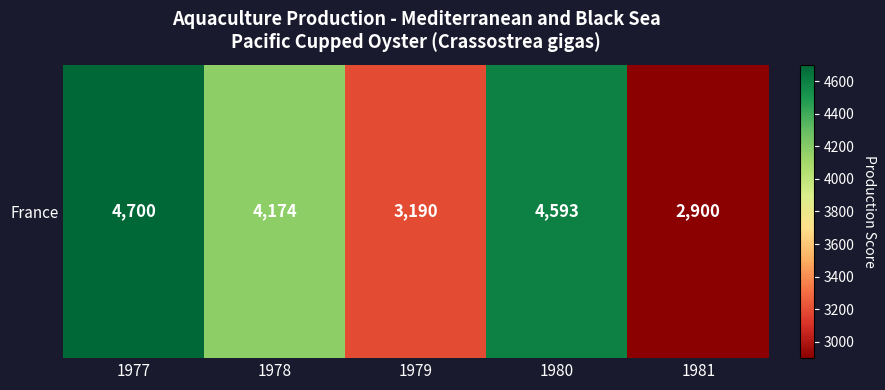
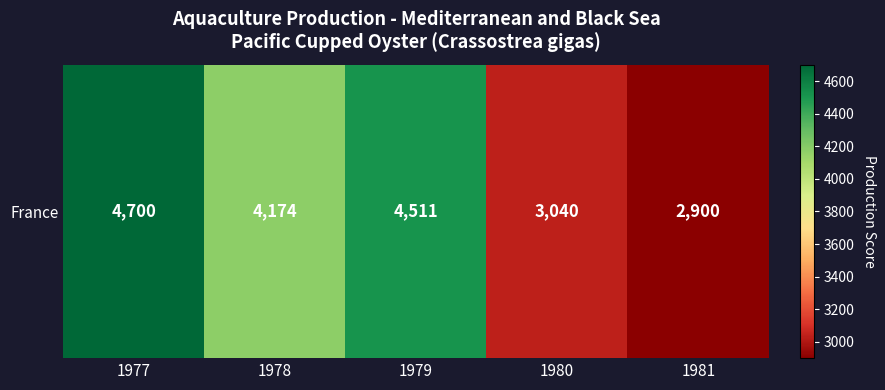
France, 1979: 3,190 -> 4,511
France, 1980: 4,593 -> 3,040
